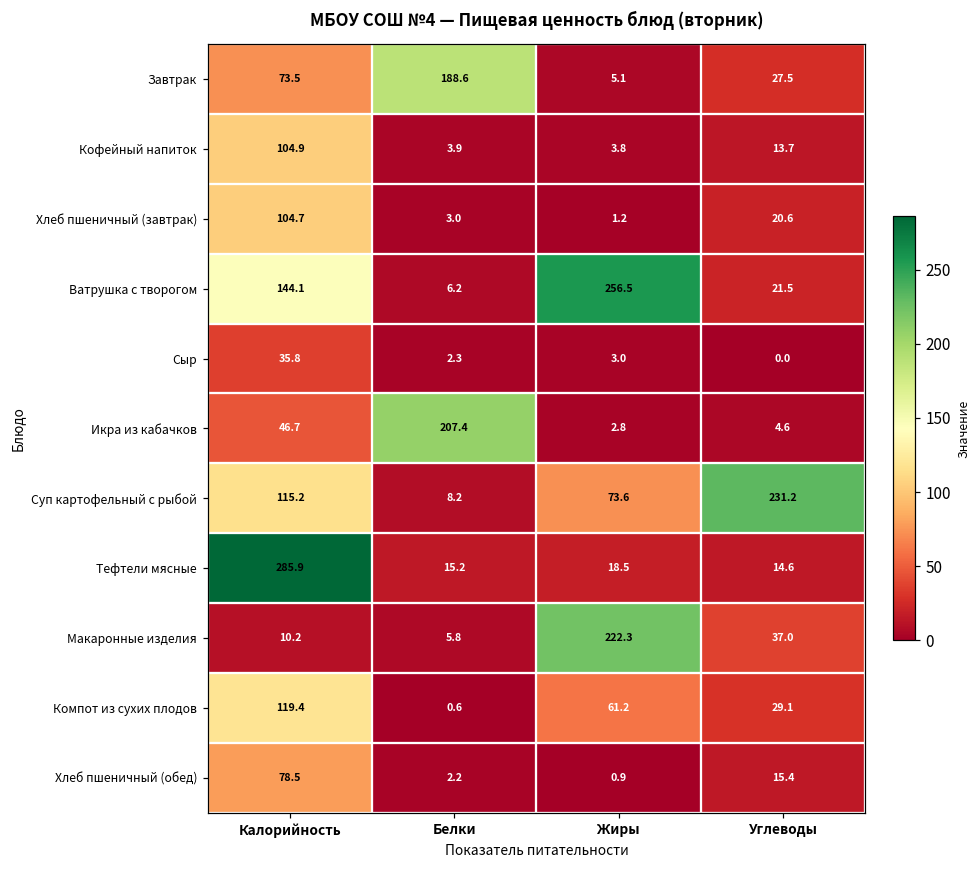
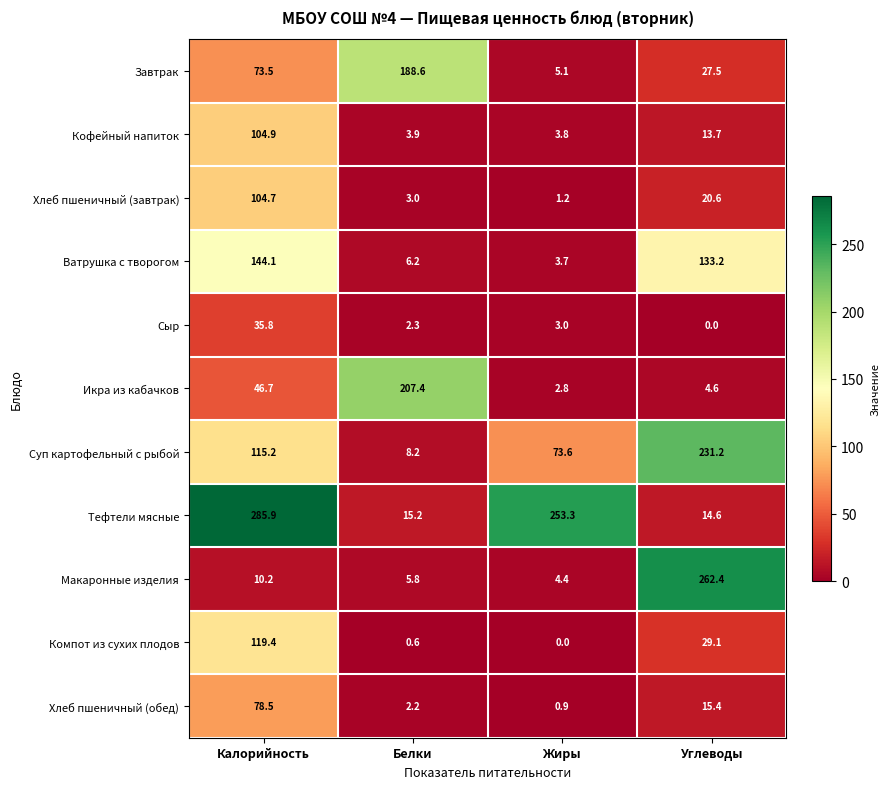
Ватрушка с творогом, Жиры: 256.5 -> 3.7
Ватрушка с творогом, Углеводы: 21.5 -> 133.2
Тефтели мясные, Жиры: 18.5 -> 253.3
Макаронные изделия, Жиры: 222.3 -> 4.4
Макаронные изделия, Углеводы: 37.0 -> 262.4
Компот из сухих плодов, Жиры: 61.2 -> 0.0
